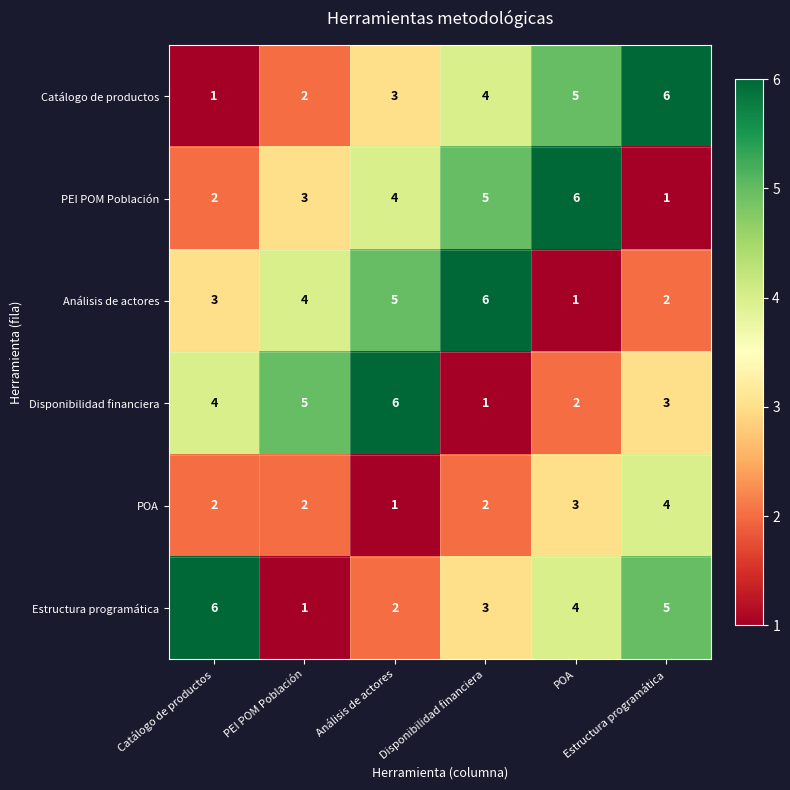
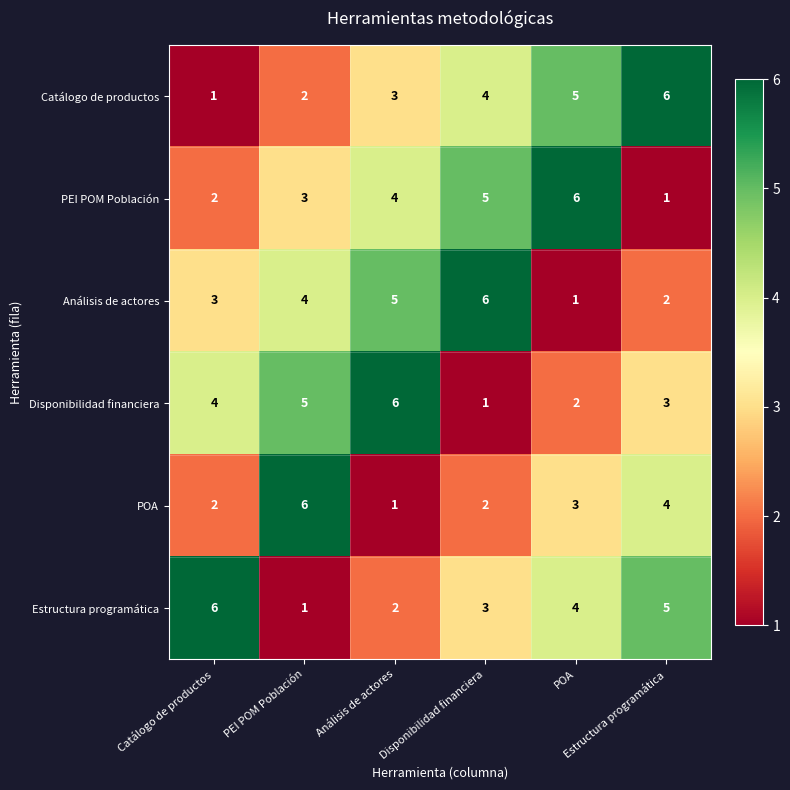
POA, PEI POM Población: 2 -> 6
